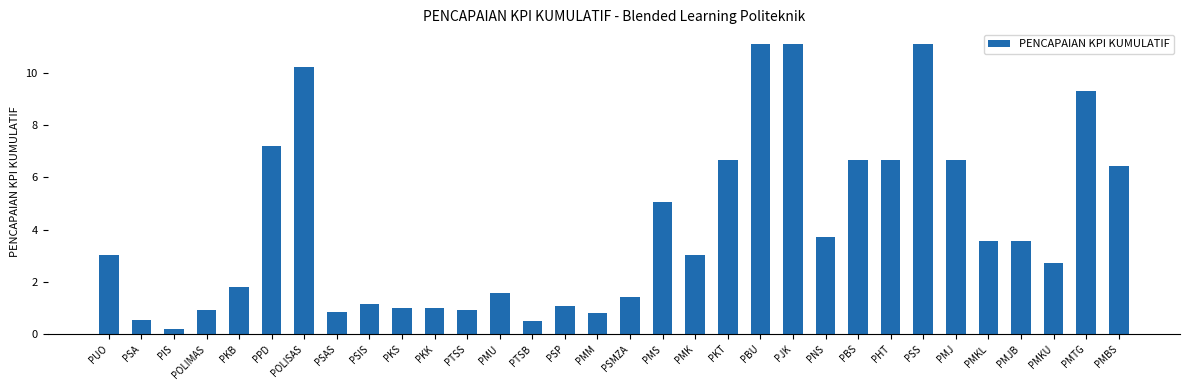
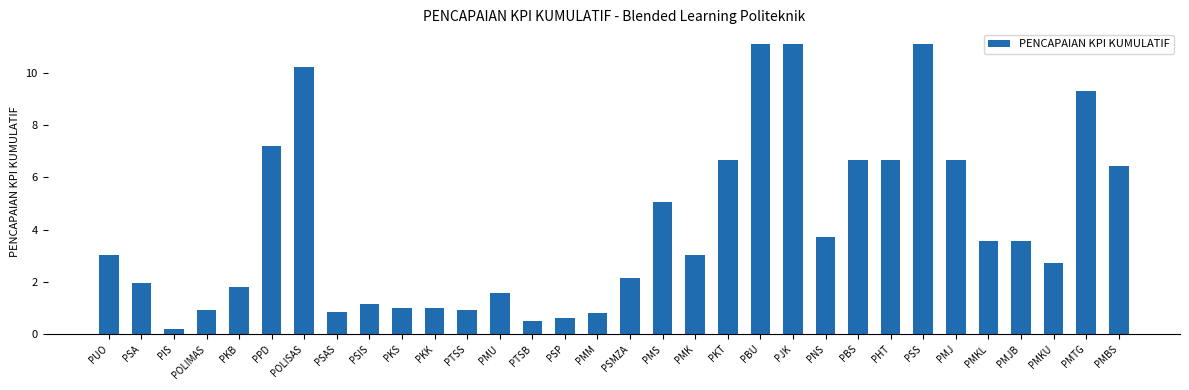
PSA: 0.5 -> 2.0
PSP: 1.1 -> 0.6
PSMZA: 1.4 -> 2.2
